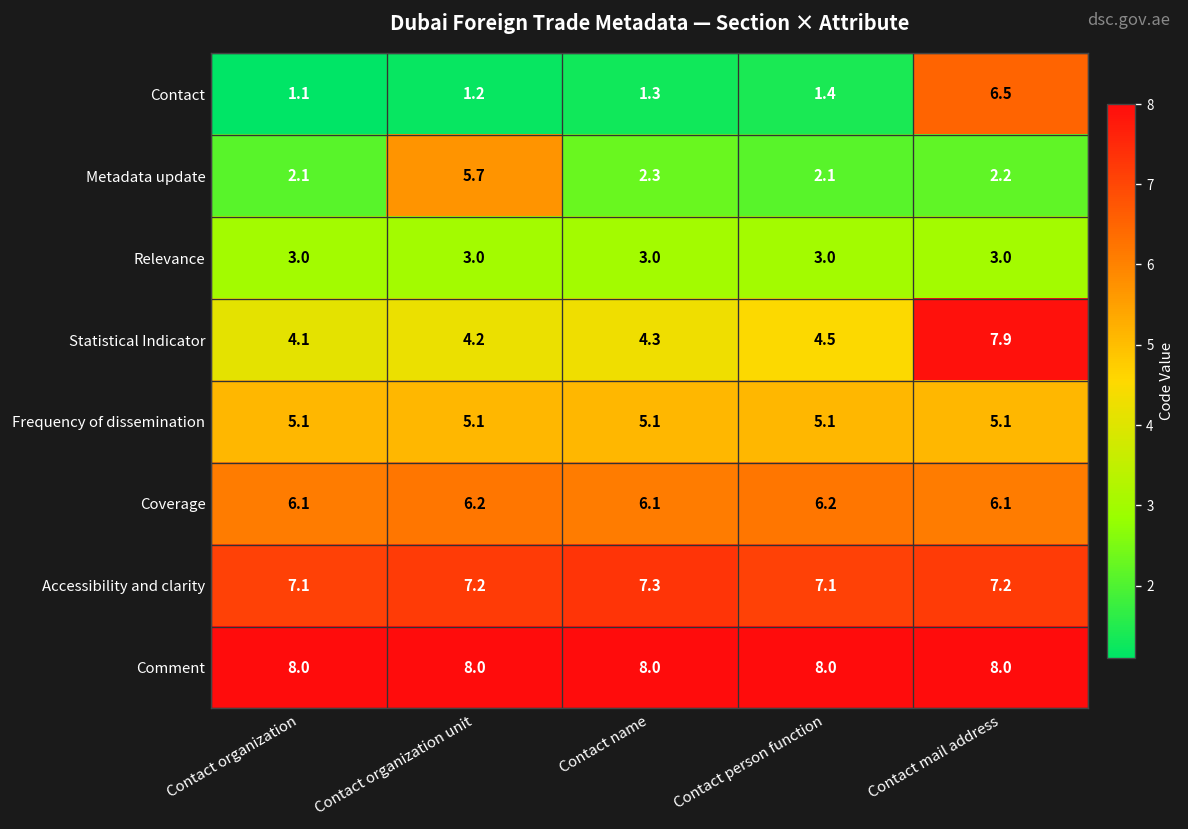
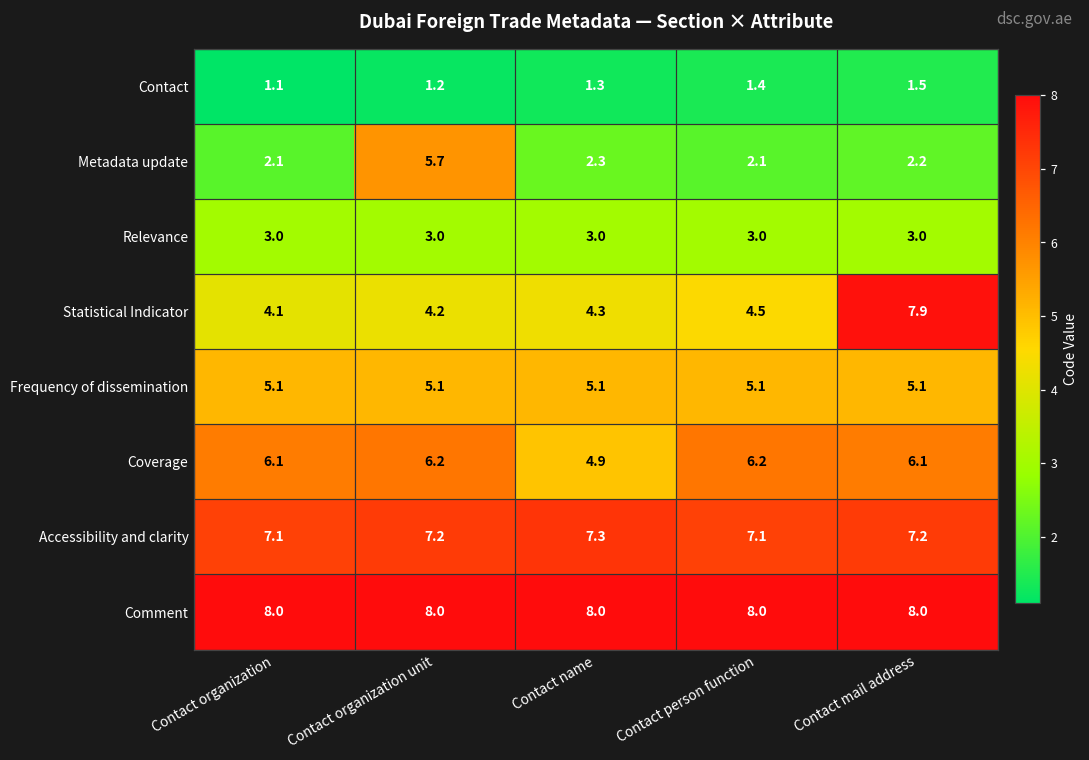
Contact, Contact mail address: 6.5 -> 1.5
Coverage, Contact name: 6.1 -> 4.9
